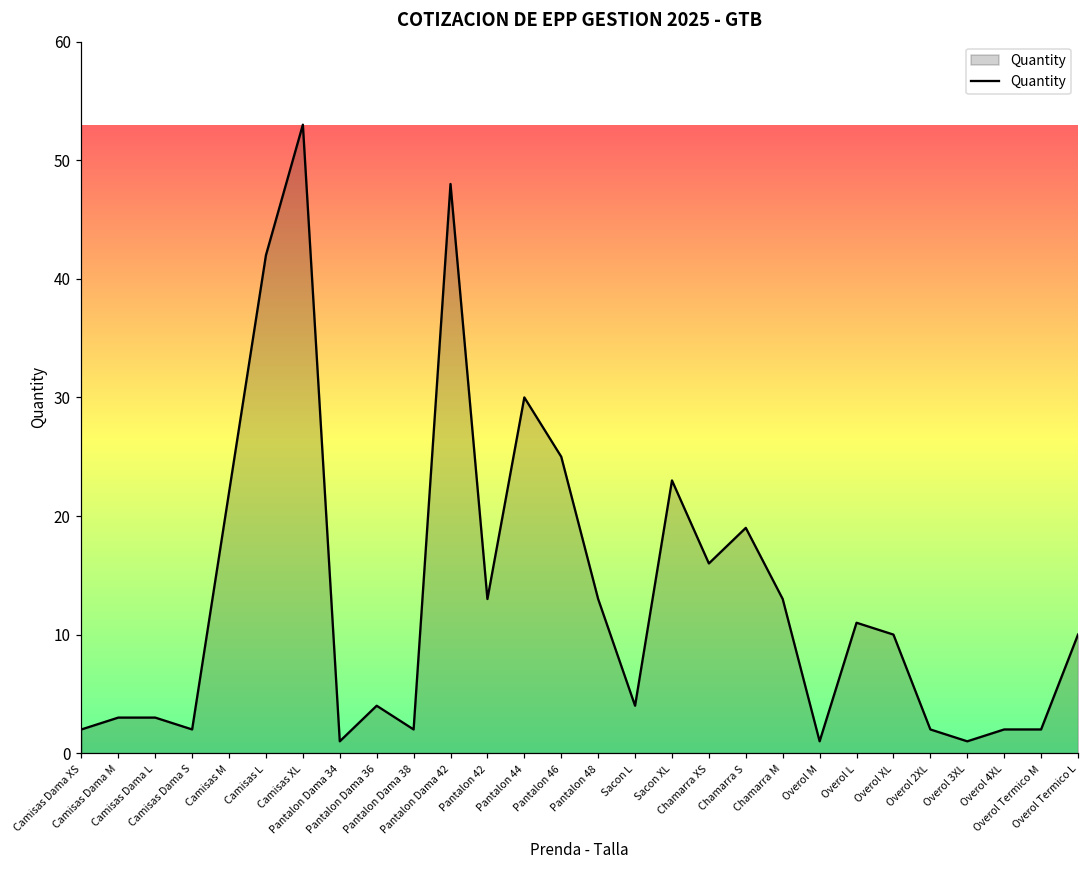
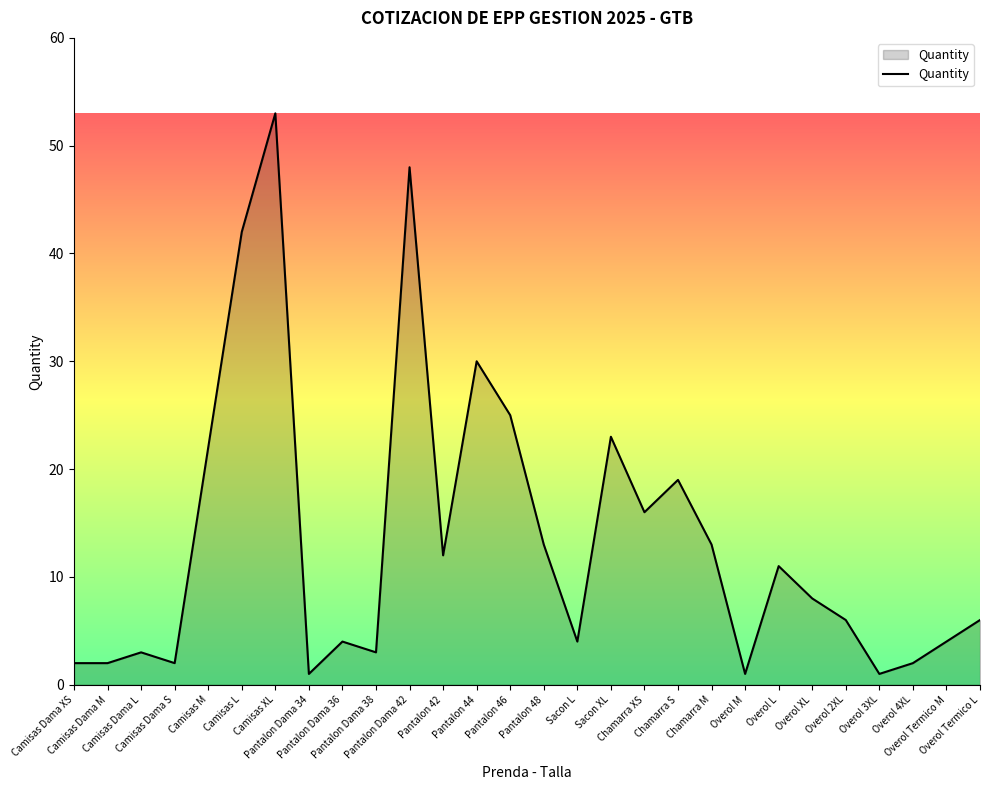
Camisas Dama M: 3.0 -> 2.0
Pantalon Dama 38: 2.0 -> 3.0
Pantalon 42: 13.0 -> 12.0
Overol XL: 10.0 -> 8.0
Overol 2XL: 2.0 -> 6.0
Overol Termico M: 2.0 -> 4.0
Overol Termico L: 10.0 -> 6.0
